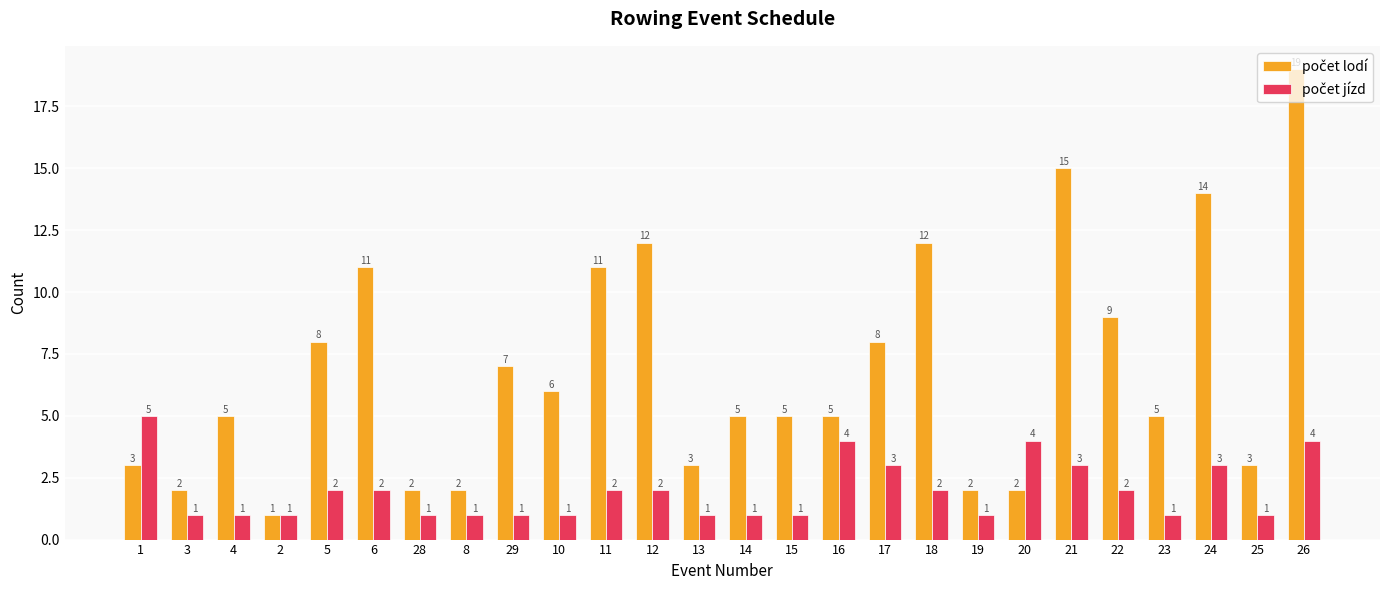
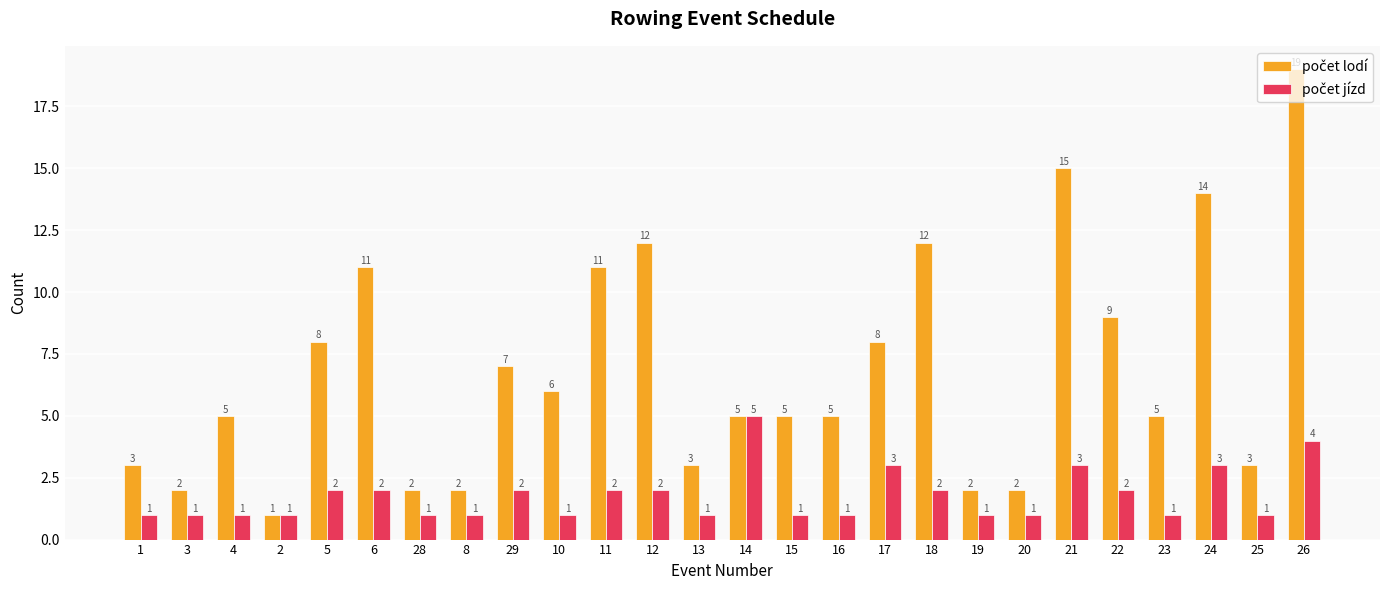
počet jízd, 1: 5 -> 1
počet jízd, 29: 1 -> 2
počet jízd, 14: 1 -> 5
počet jízd, 16: 4 -> 1
počet jízd, 20: 4 -> 1
